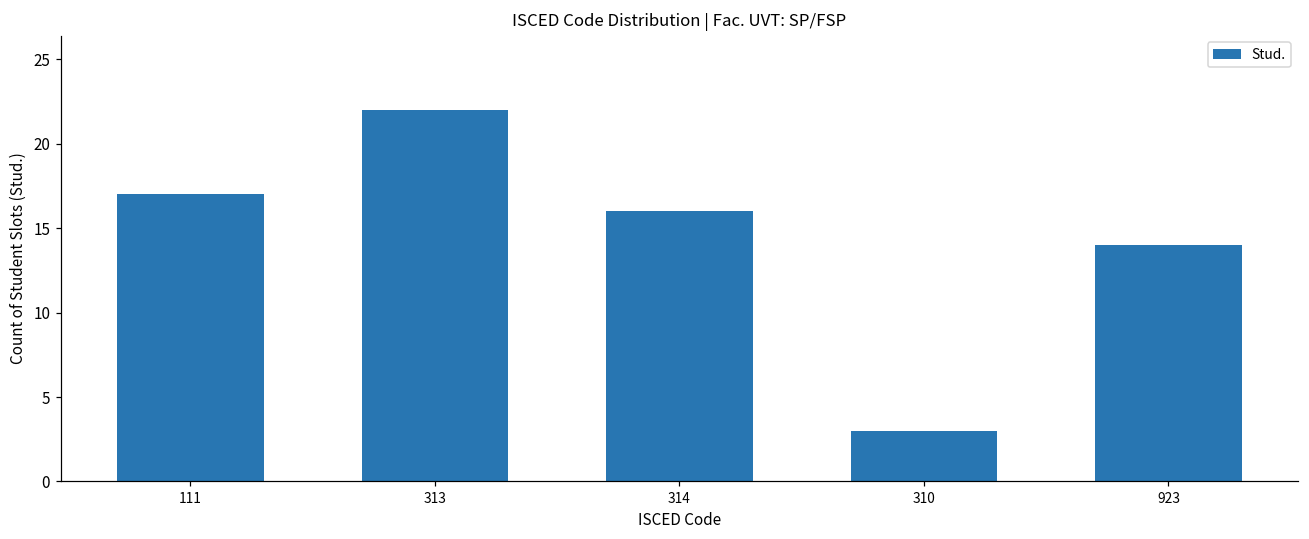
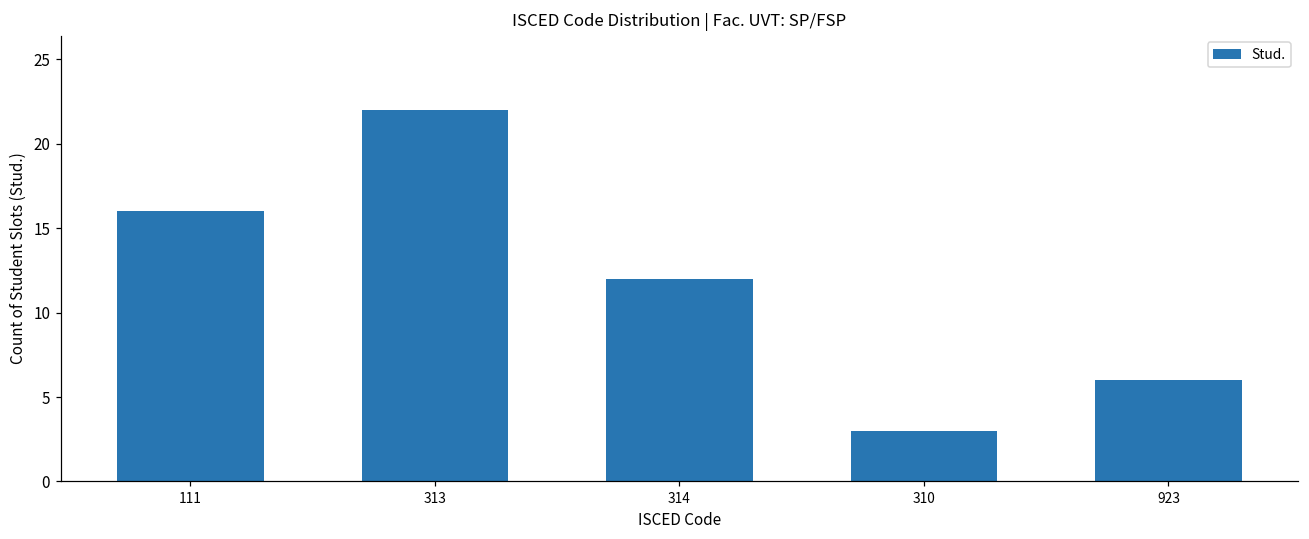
111: 17 -> 16
314: 16 -> 12
923: 14 -> 6
